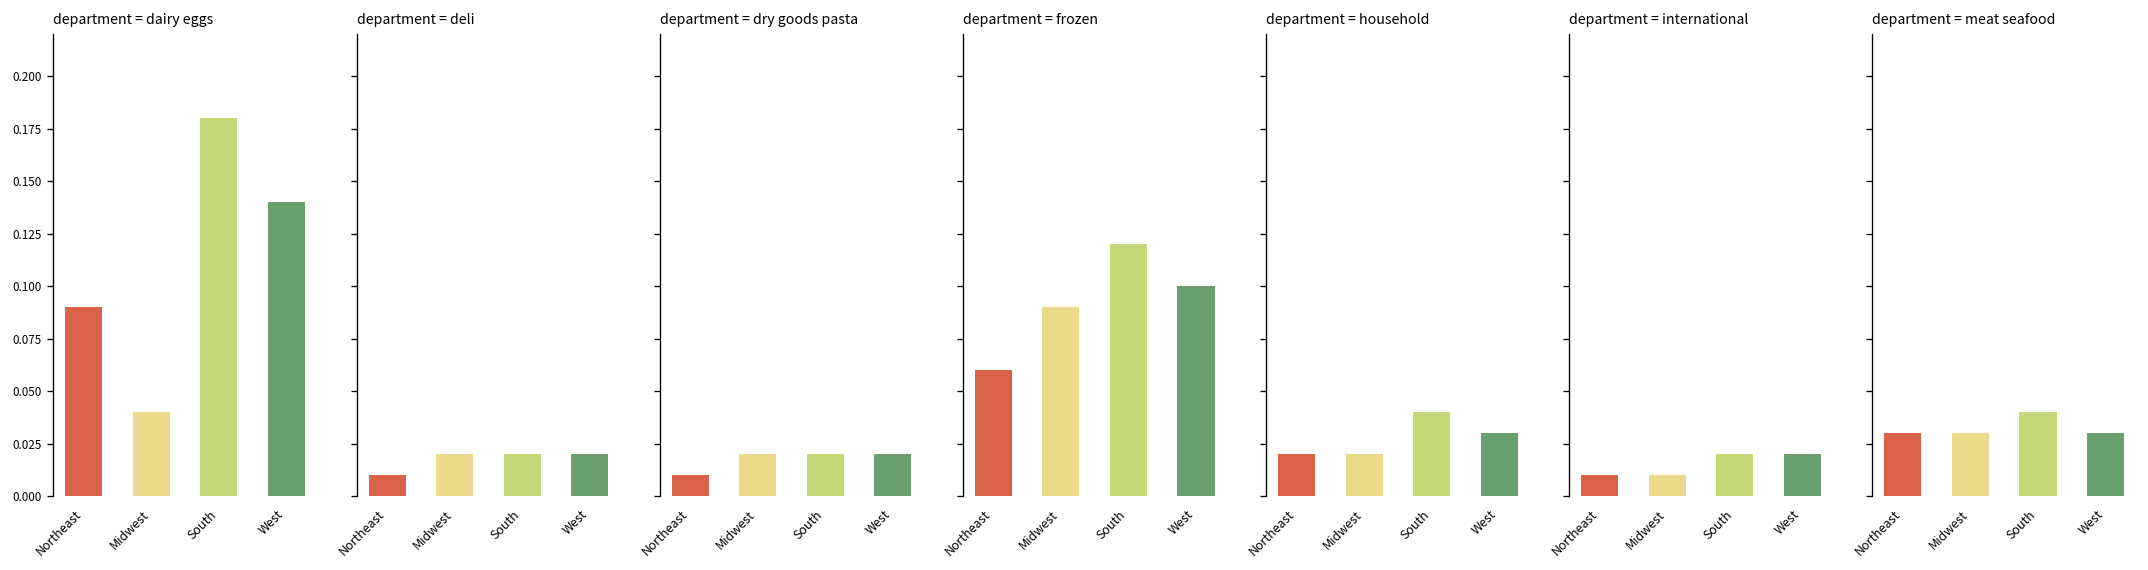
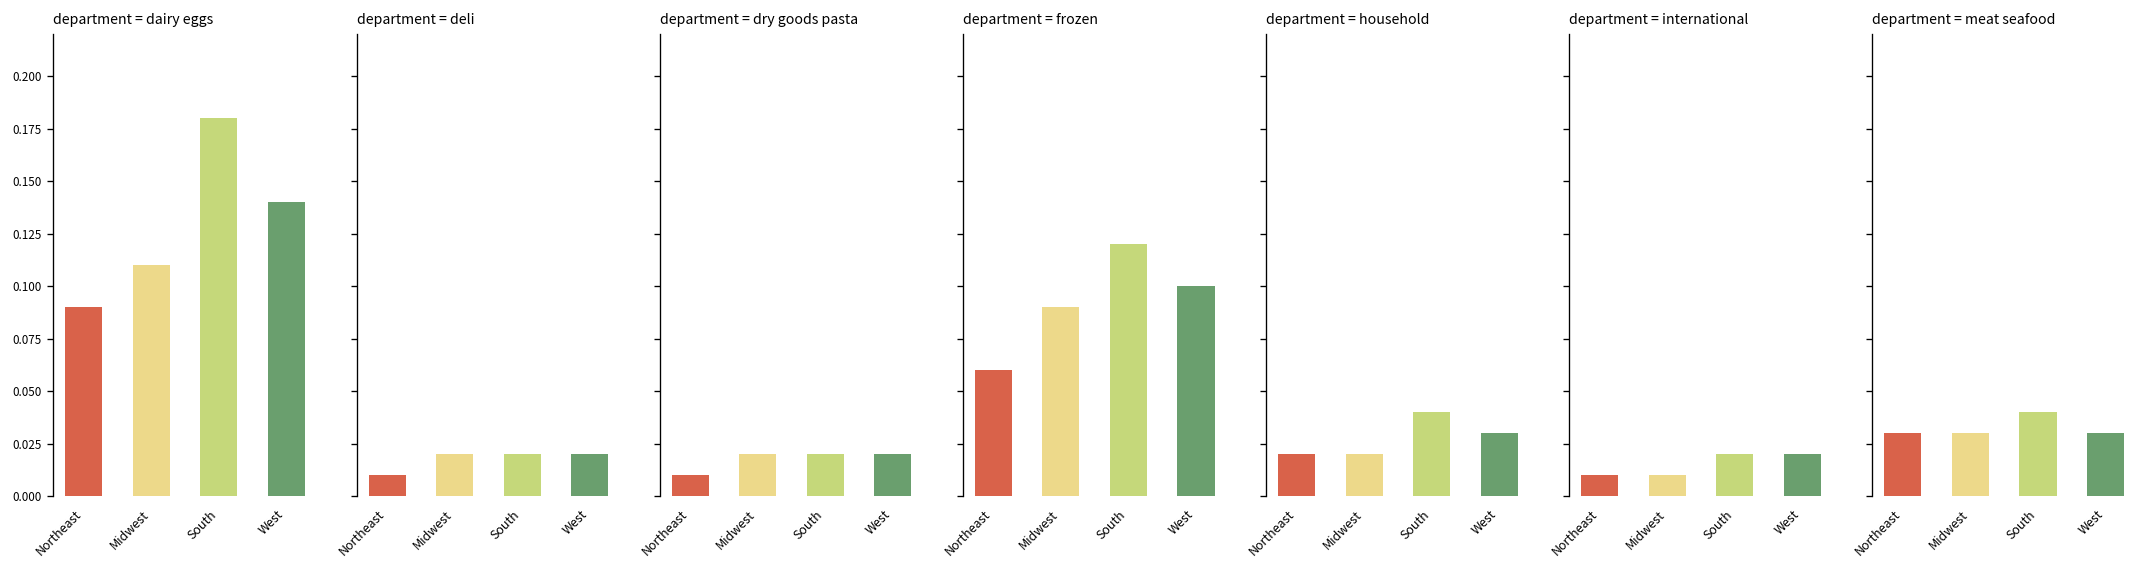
department = dairy eggs, Midwest: 0.04 -> 0.11
